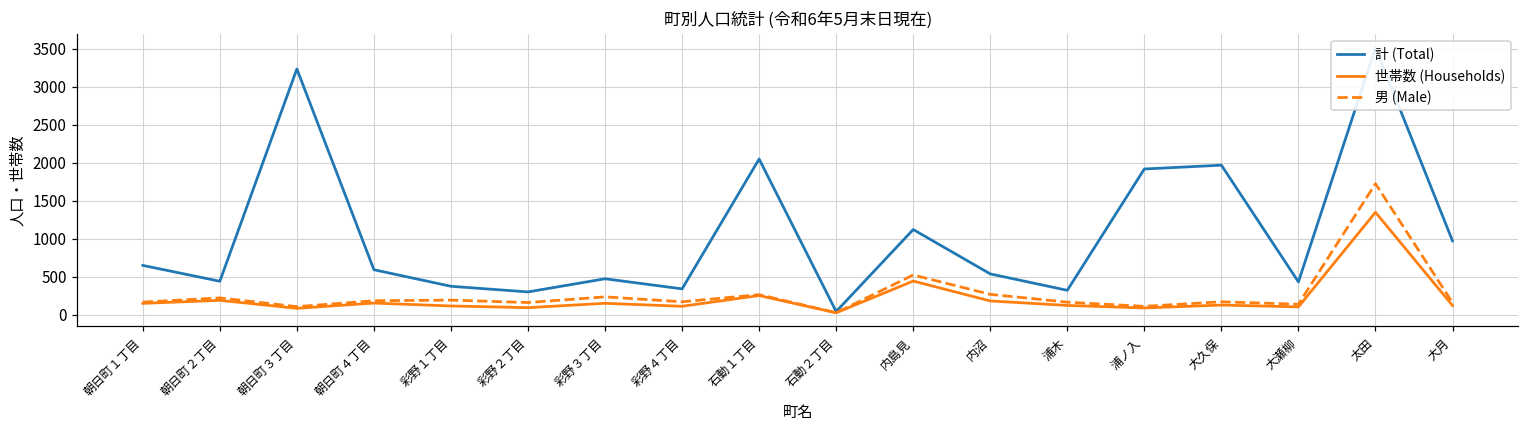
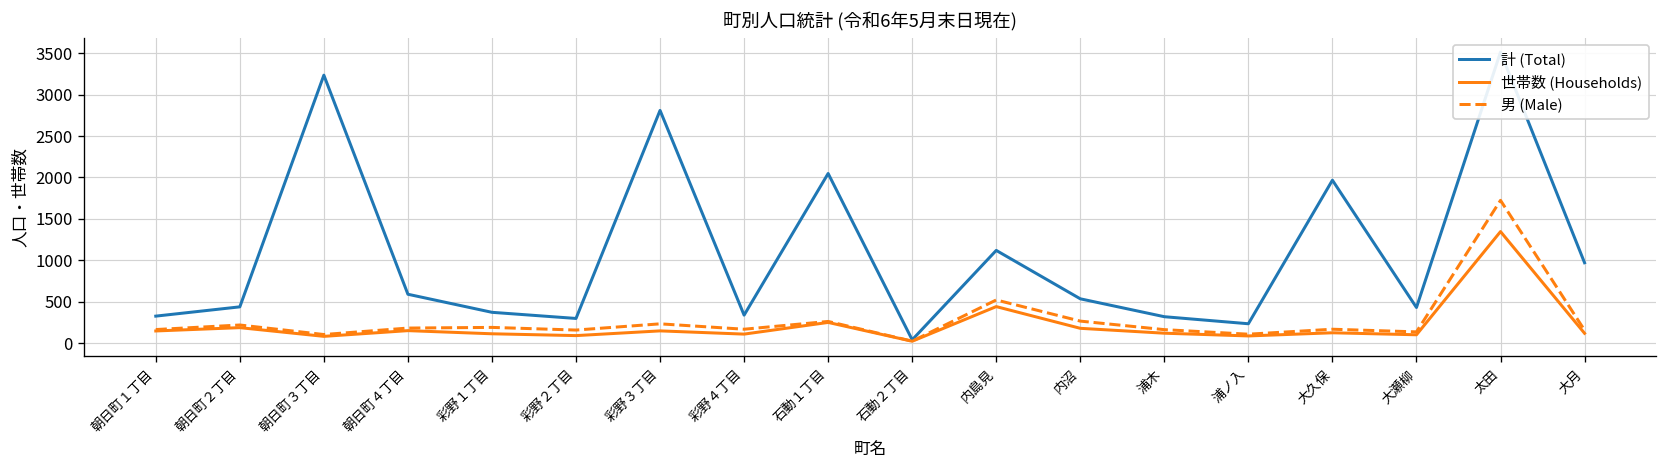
計 (Total), 朝日町１丁目: 600 -> 300
計 (Total), 彩野３丁目: 500 -> 2800
計 (Total), 浦ノ入: 1900 -> 200
